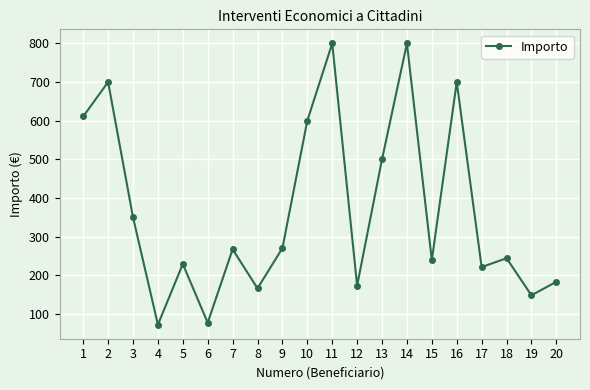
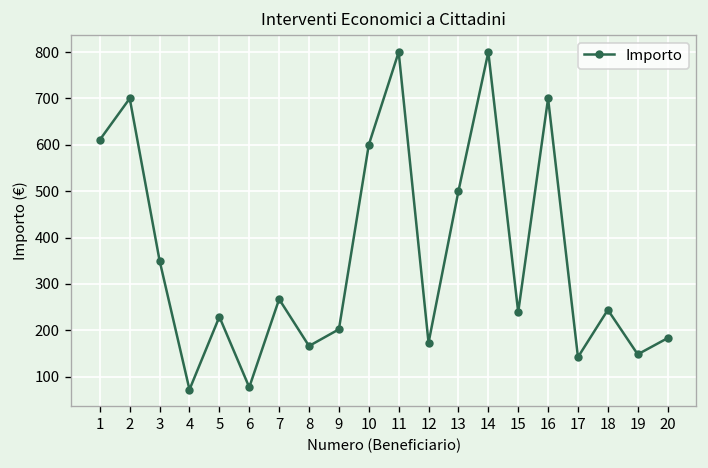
9: 270 -> 200
17: 220 -> 140
